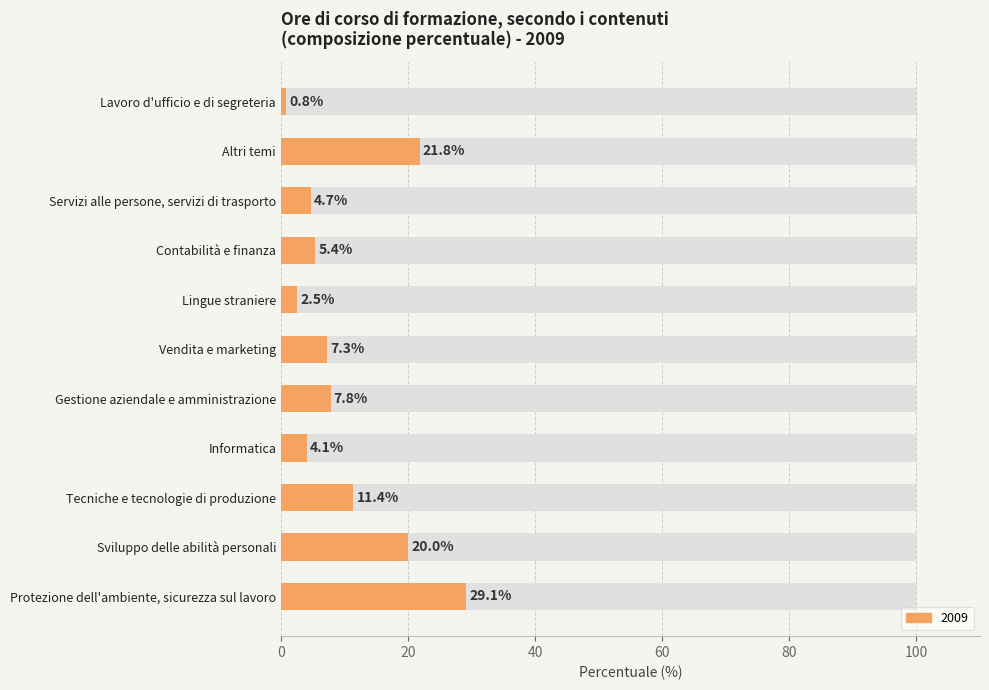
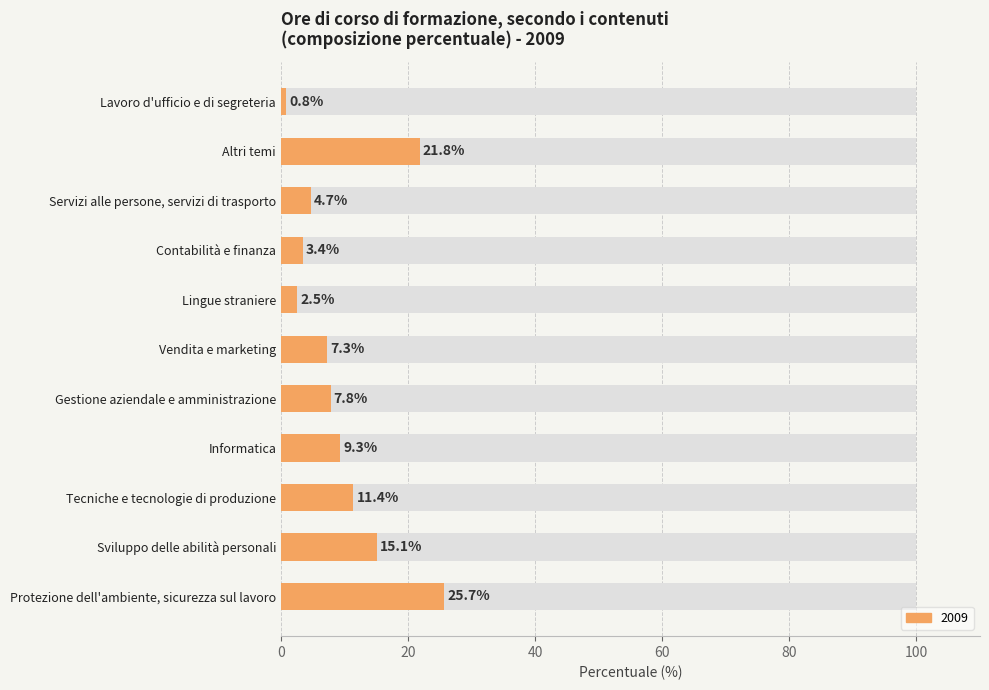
2009, Contabilità e finanza: 5.4% -> 3.4%
2009, Informatica: 4.1% -> 9.3%
2009, Sviluppo delle abilità personali: 20.0% -> 15.1%
2009, Protezione dell'ambiente, sicurezza sul lavoro: 29.1% -> 25.7%
